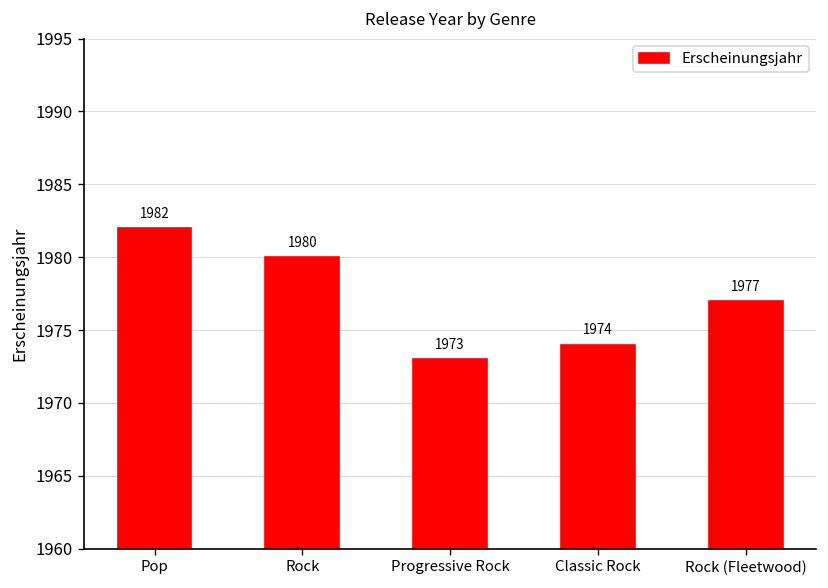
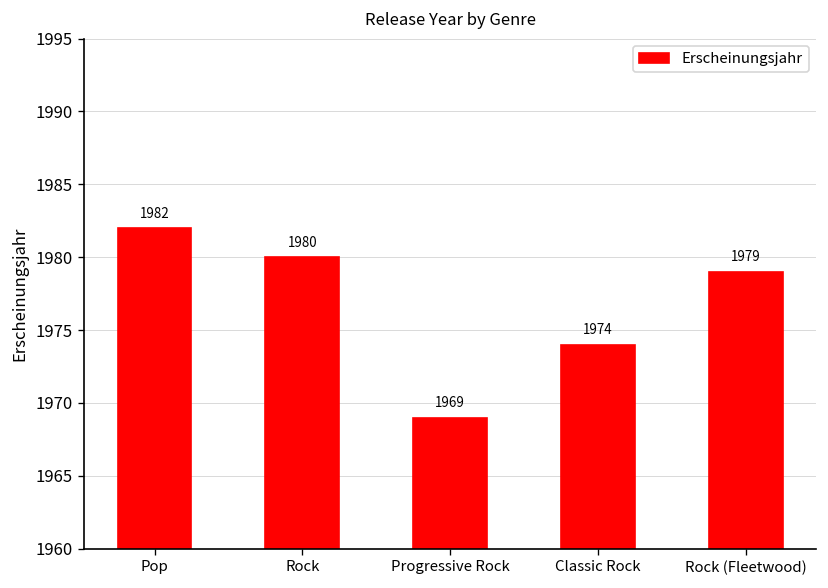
Progressive Rock: 1973 -> 1969
Rock (Fleetwood): 1977 -> 1979
